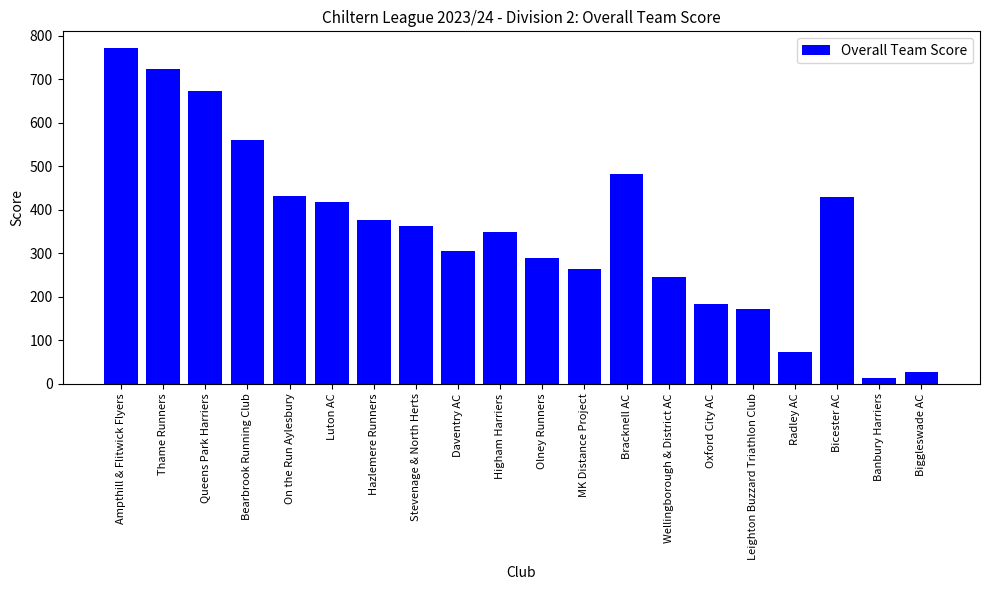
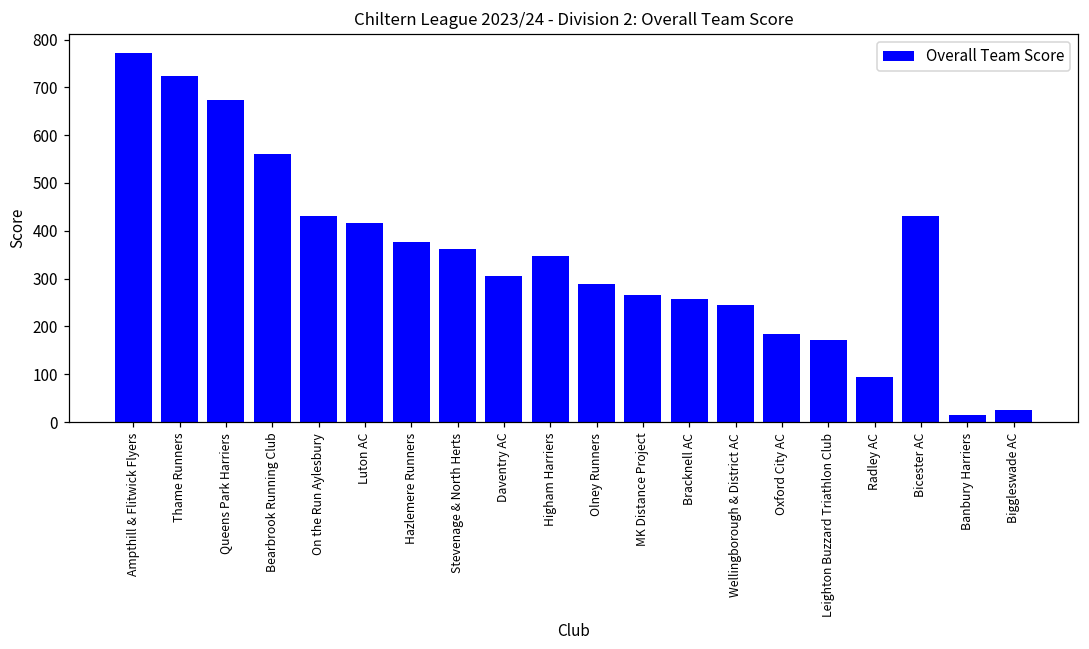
Bracknell AC: 480 -> 260
Radley AC: 70 -> 100
